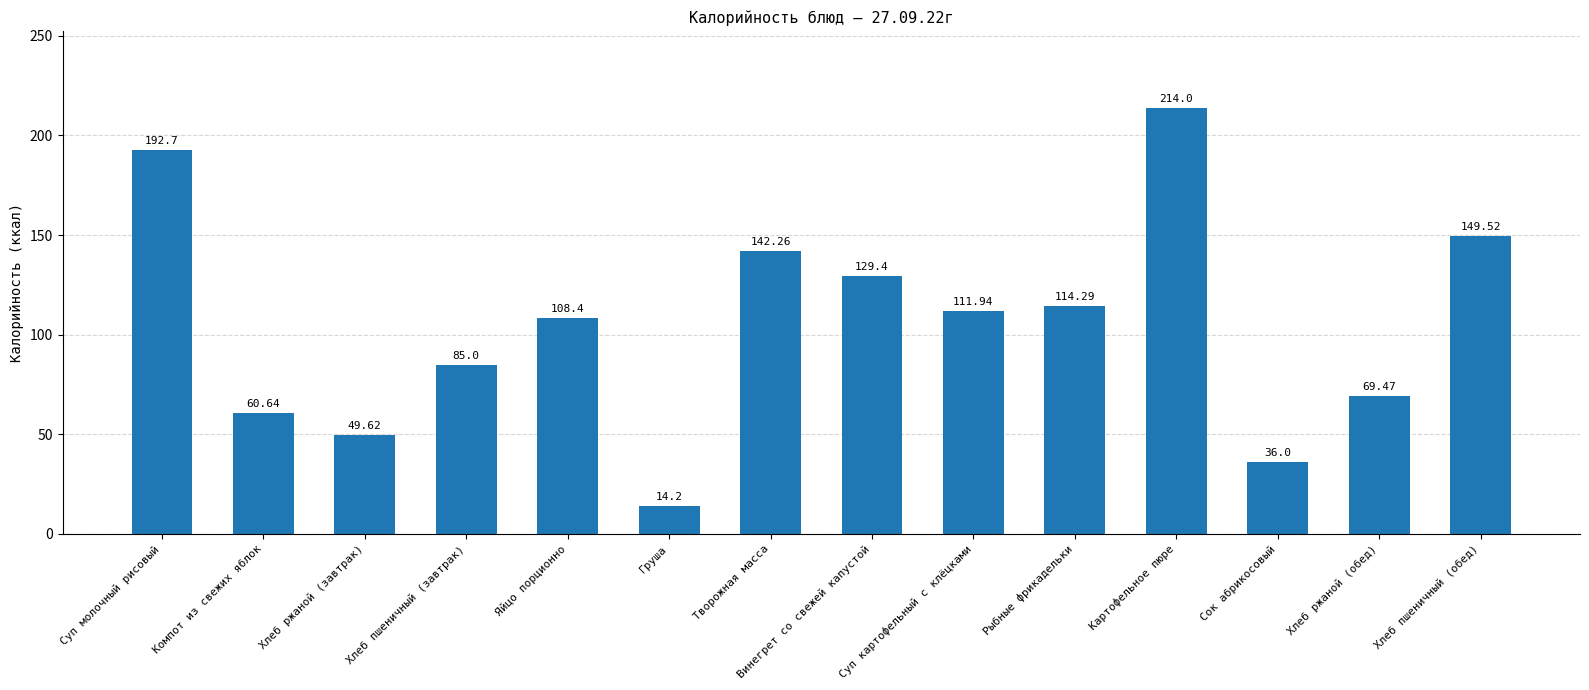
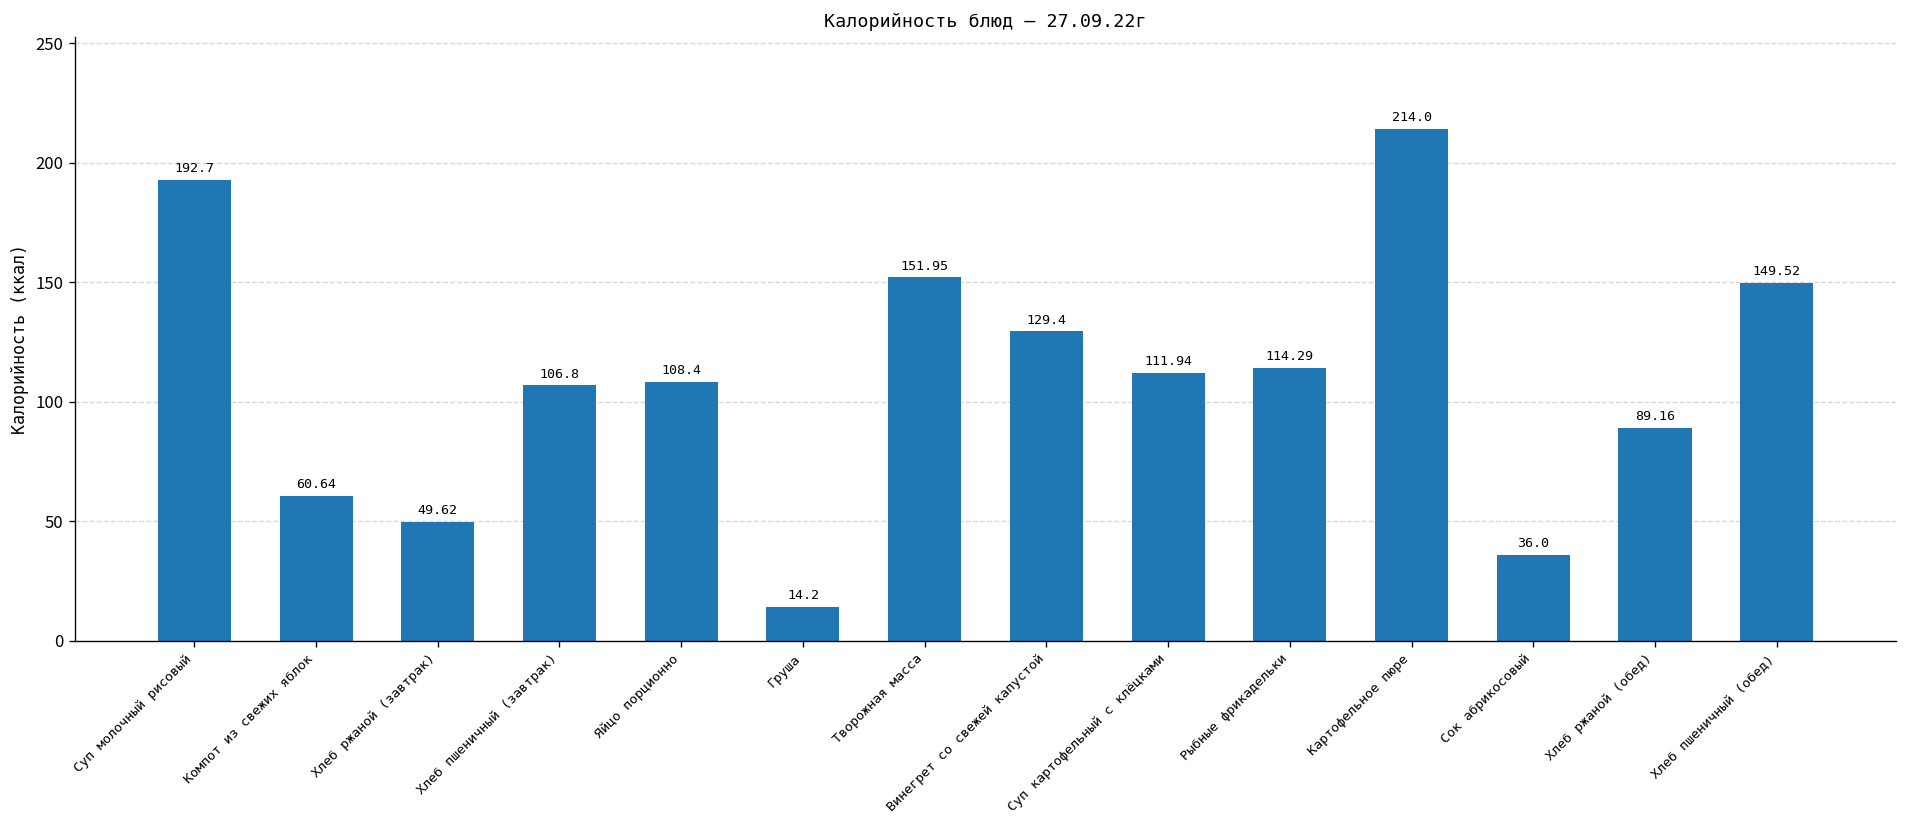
Хлеб пшеничный (завтрак): 85.0 -> 106.8
Творожная масса: 142.26 -> 151.95
Хлеб ржаной (обед): 69.47 -> 89.16
